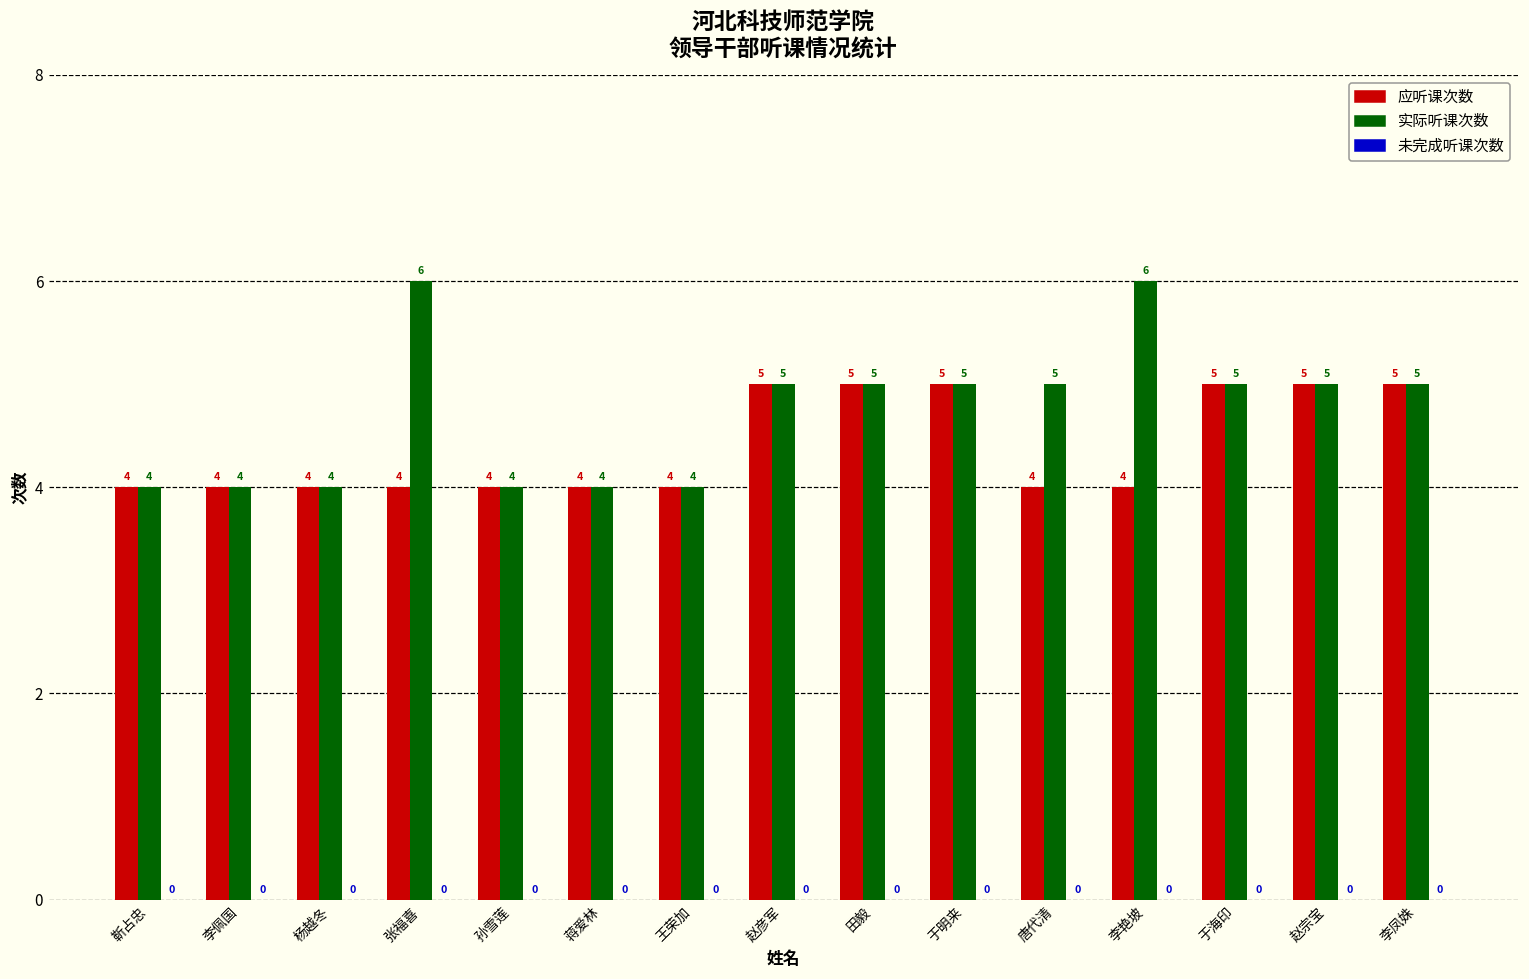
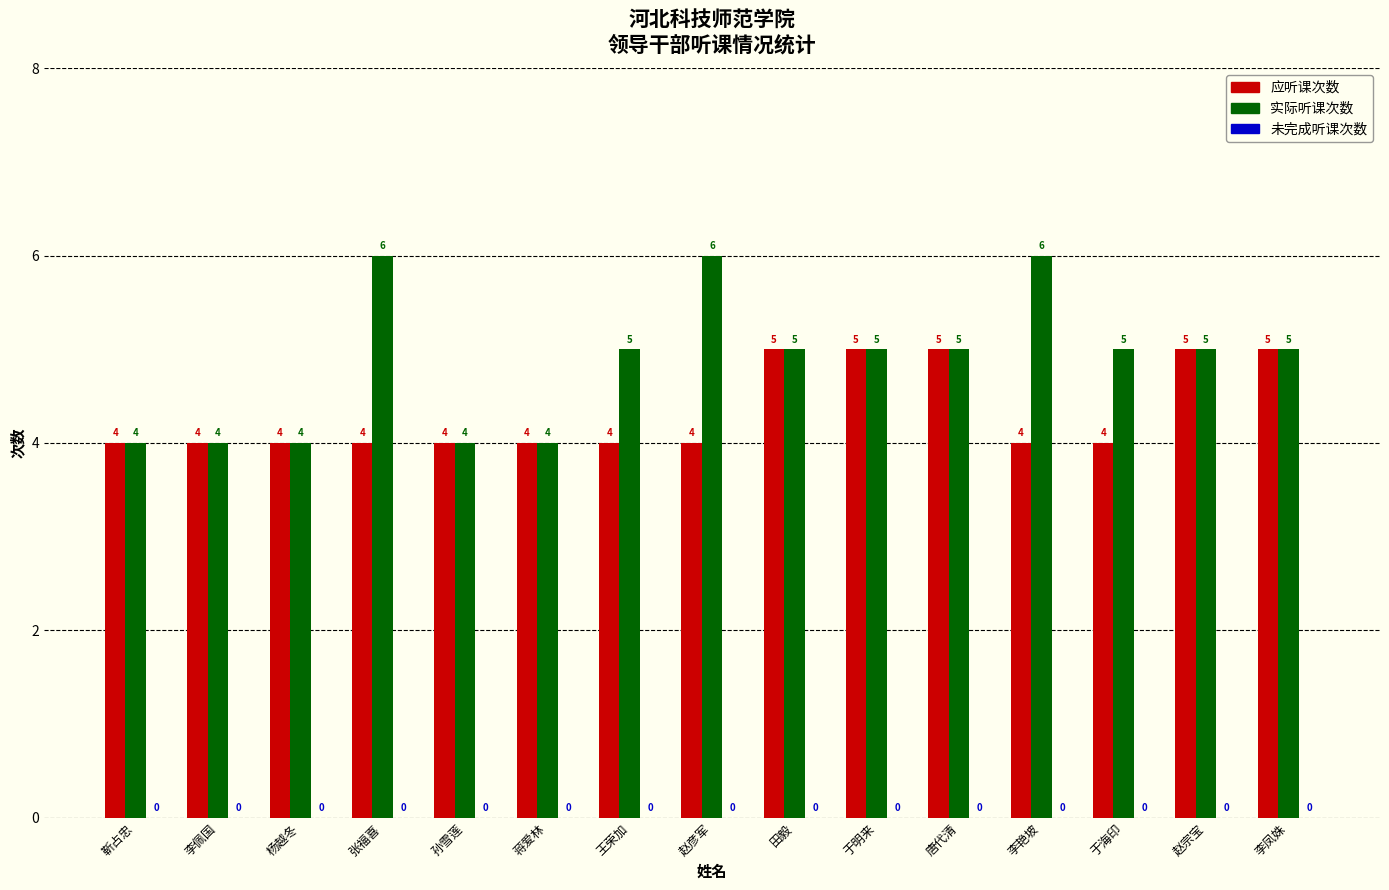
实际听课次数, 王荣加: 4 -> 5
应听课次数, 赵彦军: 5 -> 4
实际听课次数, 赵彦军: 5 -> 6
应听课次数, 唐代清: 4 -> 5
应听课次数, 于海印: 5 -> 4
